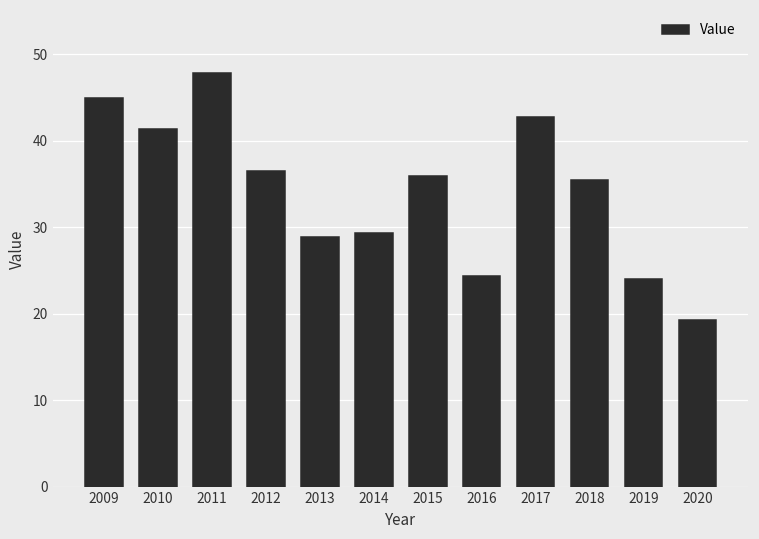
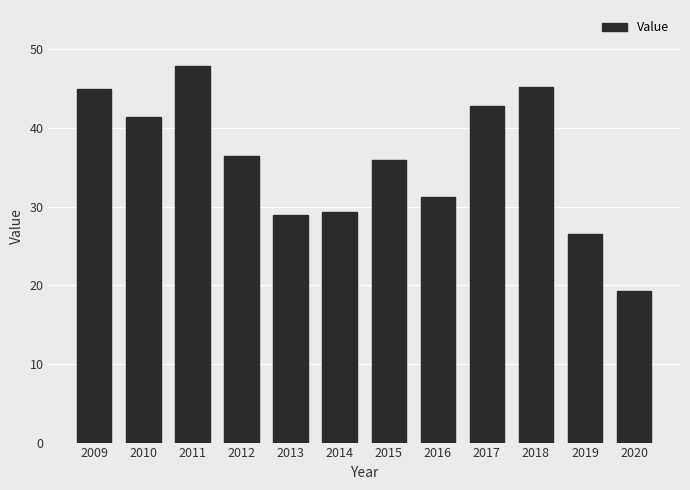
2016: 24 -> 31
2018: 35 -> 45
2019: 24 -> 26
